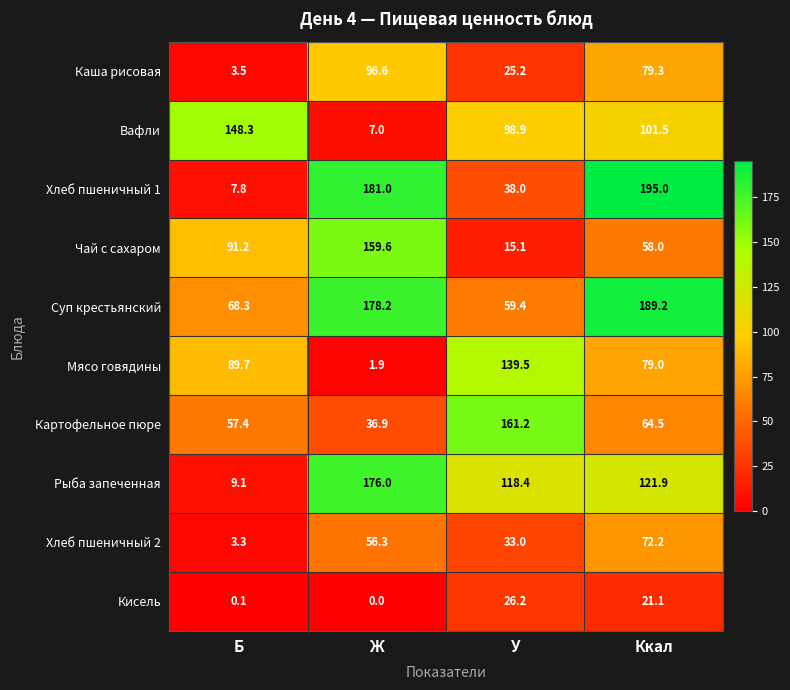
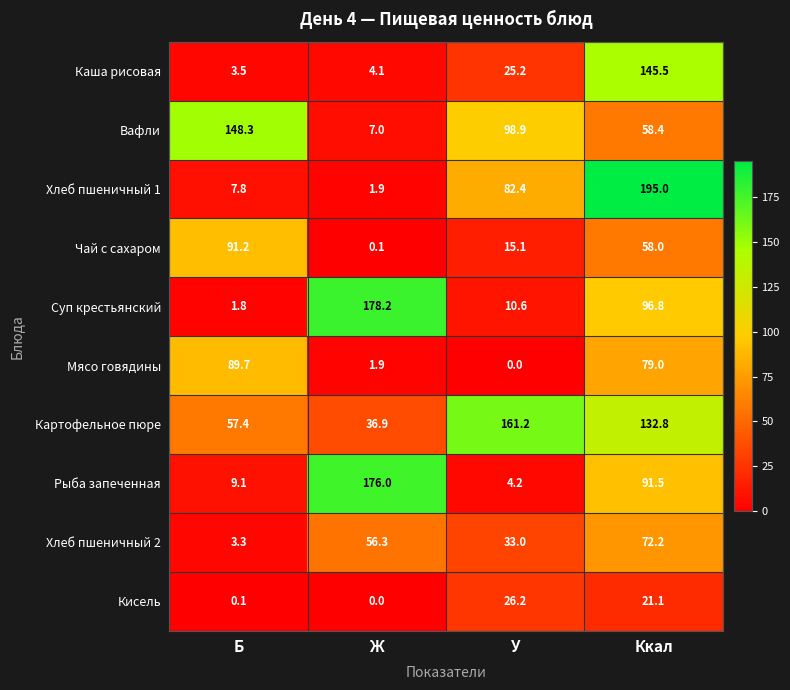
Каша рисовая, Ж: 96.6 -> 4.1
Каша рисовая, Ккал: 79.3 -> 145.5
Вафли, Ккал: 101.5 -> 58.4
Хлеб пшеничный 1, Ж: 181.0 -> 1.9
Хлеб пшеничный 1, У: 38.0 -> 82.4
Чай с сахаром, Ж: 159.6 -> 0.1
Суп крестьянский, Б: 68.3 -> 1.8
Суп крестьянский, У: 59.4 -> 10.6
Суп крестьянский, Ккал: 189.2 -> 96.8
Мясо говядины, У: 139.5 -> 0.0
Картофельное пюре, Ккал: 64.5 -> 132.8
Рыба запеченная, У: 118.4 -> 4.2
Рыба запеченная, Ккал: 121.9 -> 91.5
